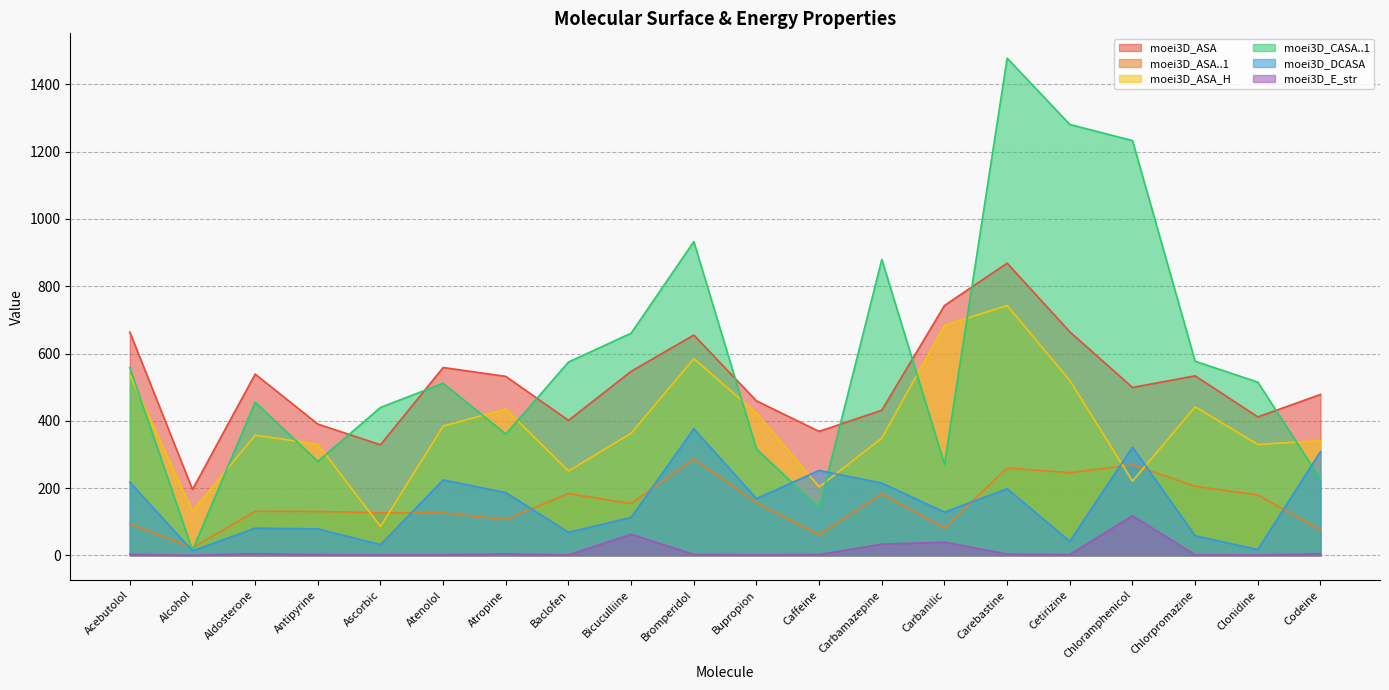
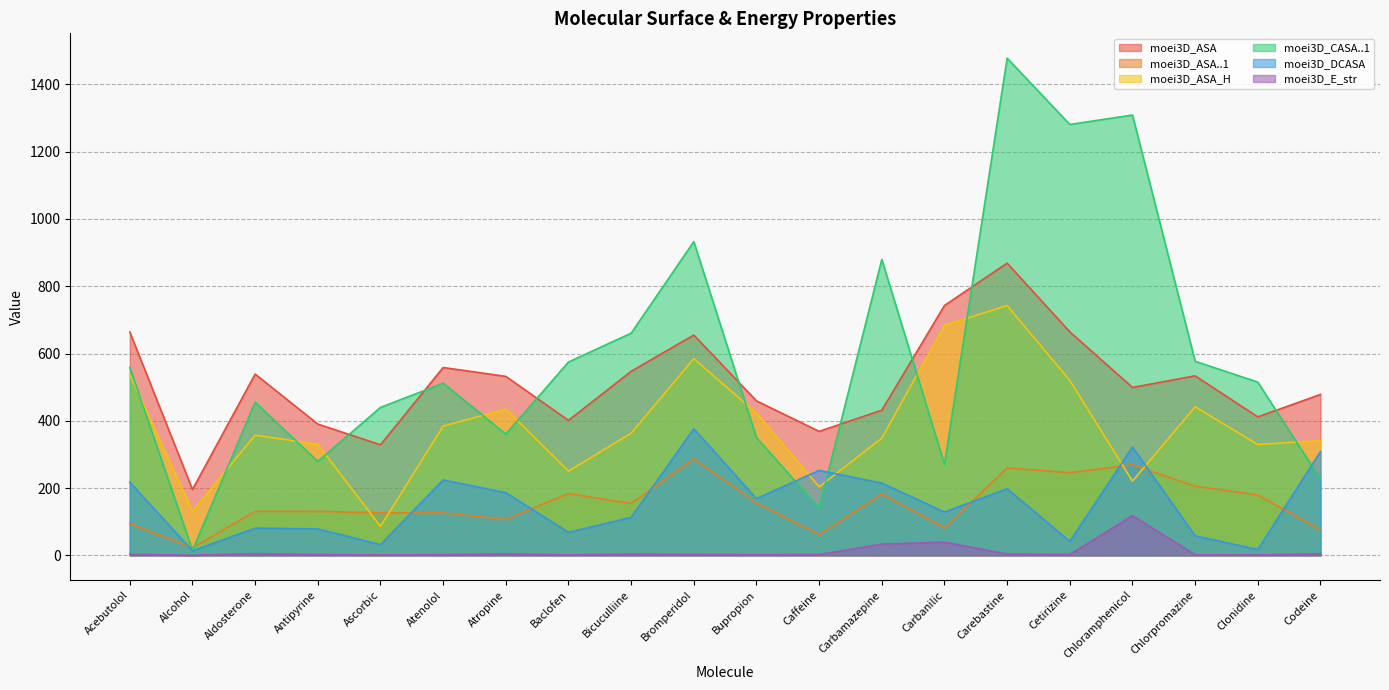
moei3D_E_str, Bicuculliine: 60 -> 0
moei3D_CASA..1, Bupropion: 320 -> 350
moei3D_CASA..1, Chloramphenicol: 1230 -> 1310
